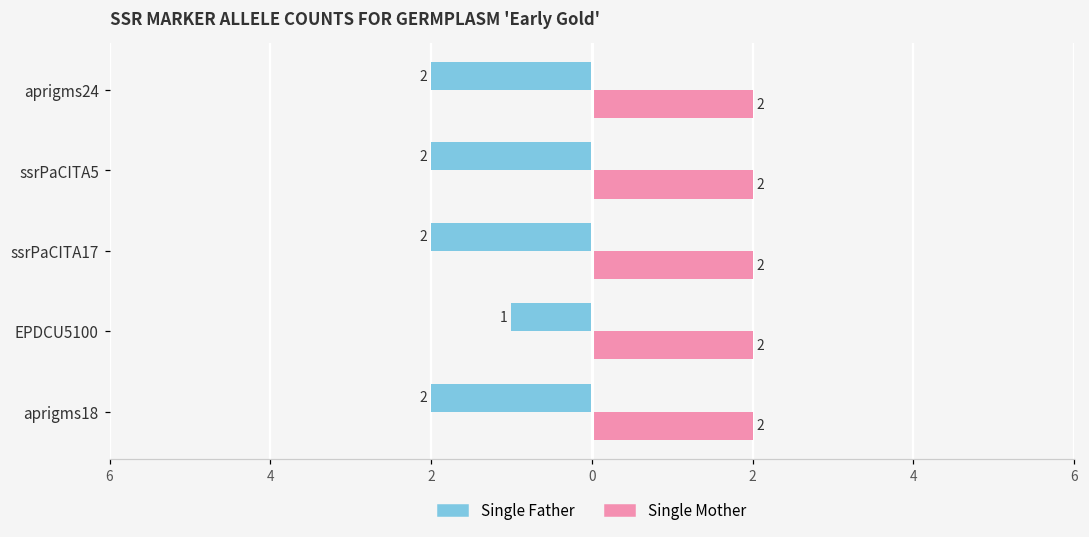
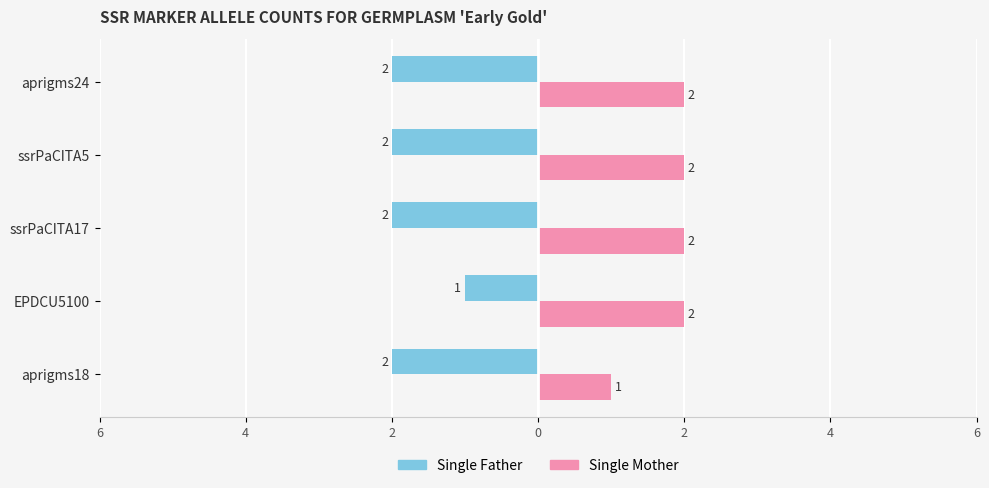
Single Mother, aprigms18: 2 -> 1
